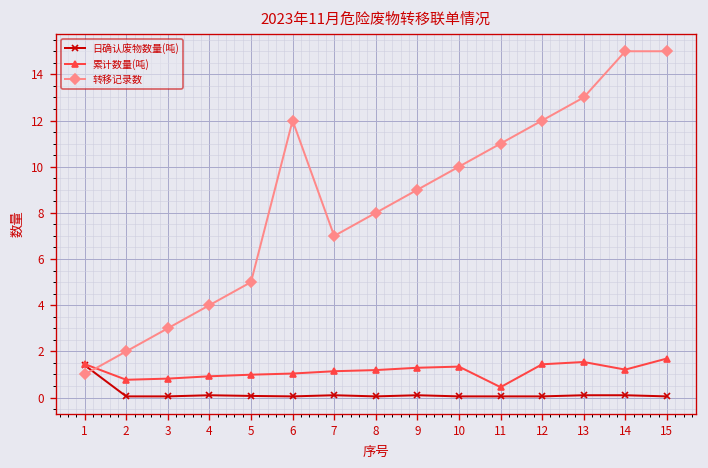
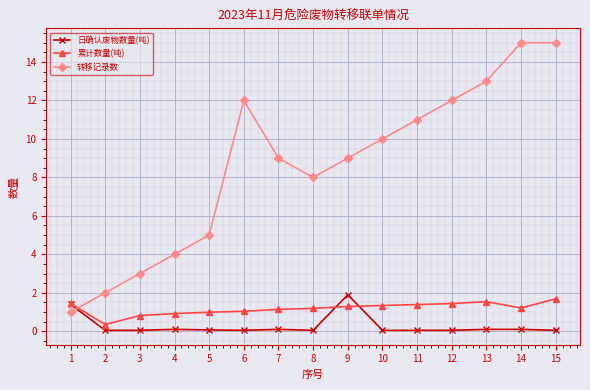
累计数量(吨), 2: 0.8 -> 0.4
转移记录数, 7: 7 -> 9
日确认废物数量(吨), 9: 0.1 -> 1.9
累计数量(吨), 11: 0.5 -> 1.4
